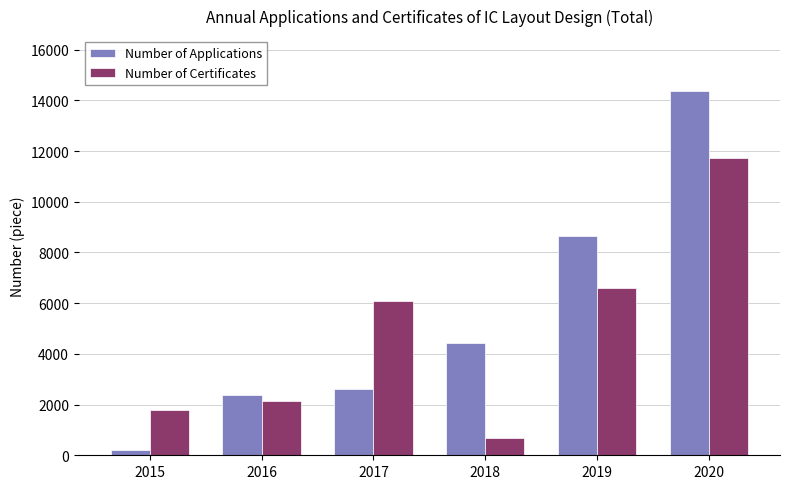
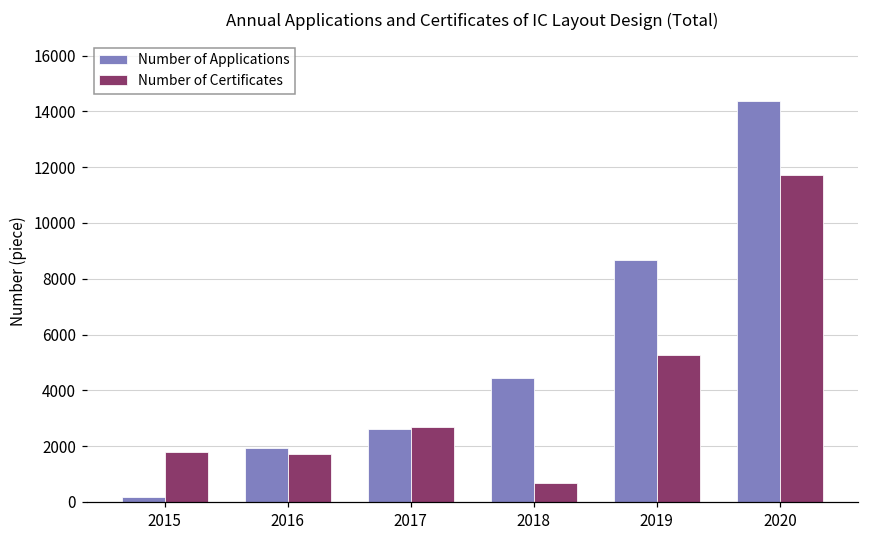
Number of Applications, 2016: 2400 -> 1900
Number of Certificates, 2016: 2200 -> 1700
Number of Certificates, 2017: 6100 -> 2700
Number of Certificates, 2019: 6600 -> 5300
